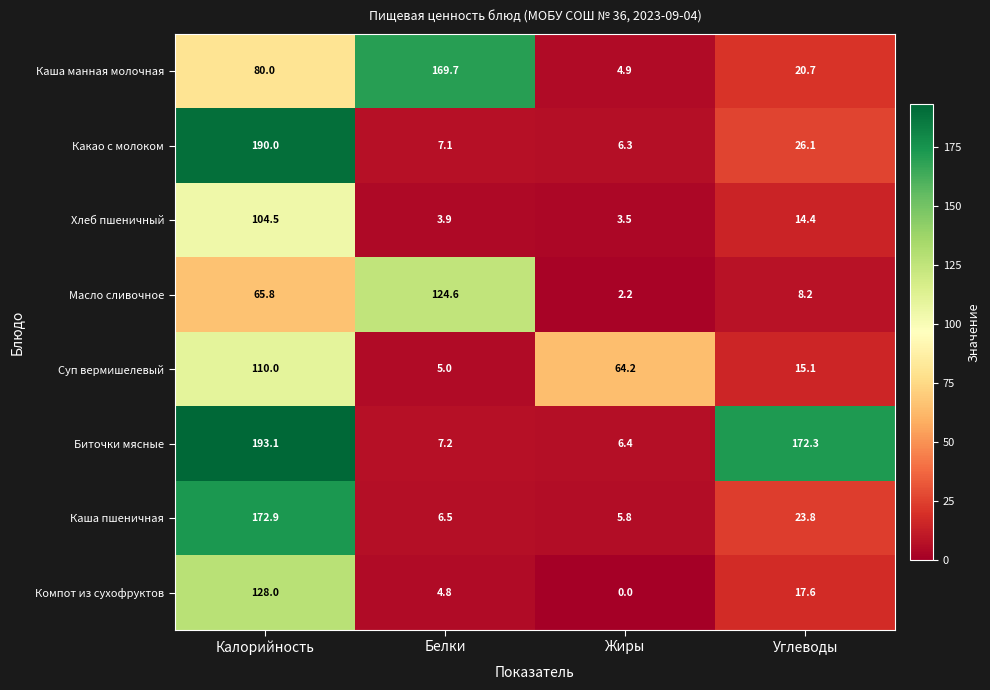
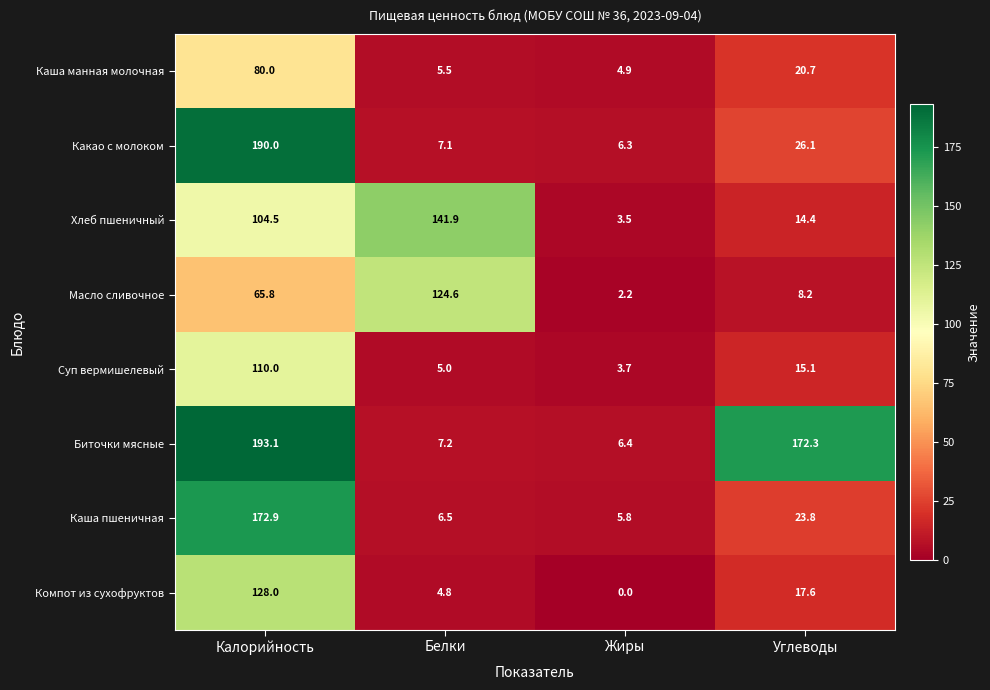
Каша манная молочная, Белки: 169.7 -> 5.5
Хлеб пшеничный, Белки: 3.9 -> 141.9
Суп вермишелевый, Жиры: 64.2 -> 3.7
